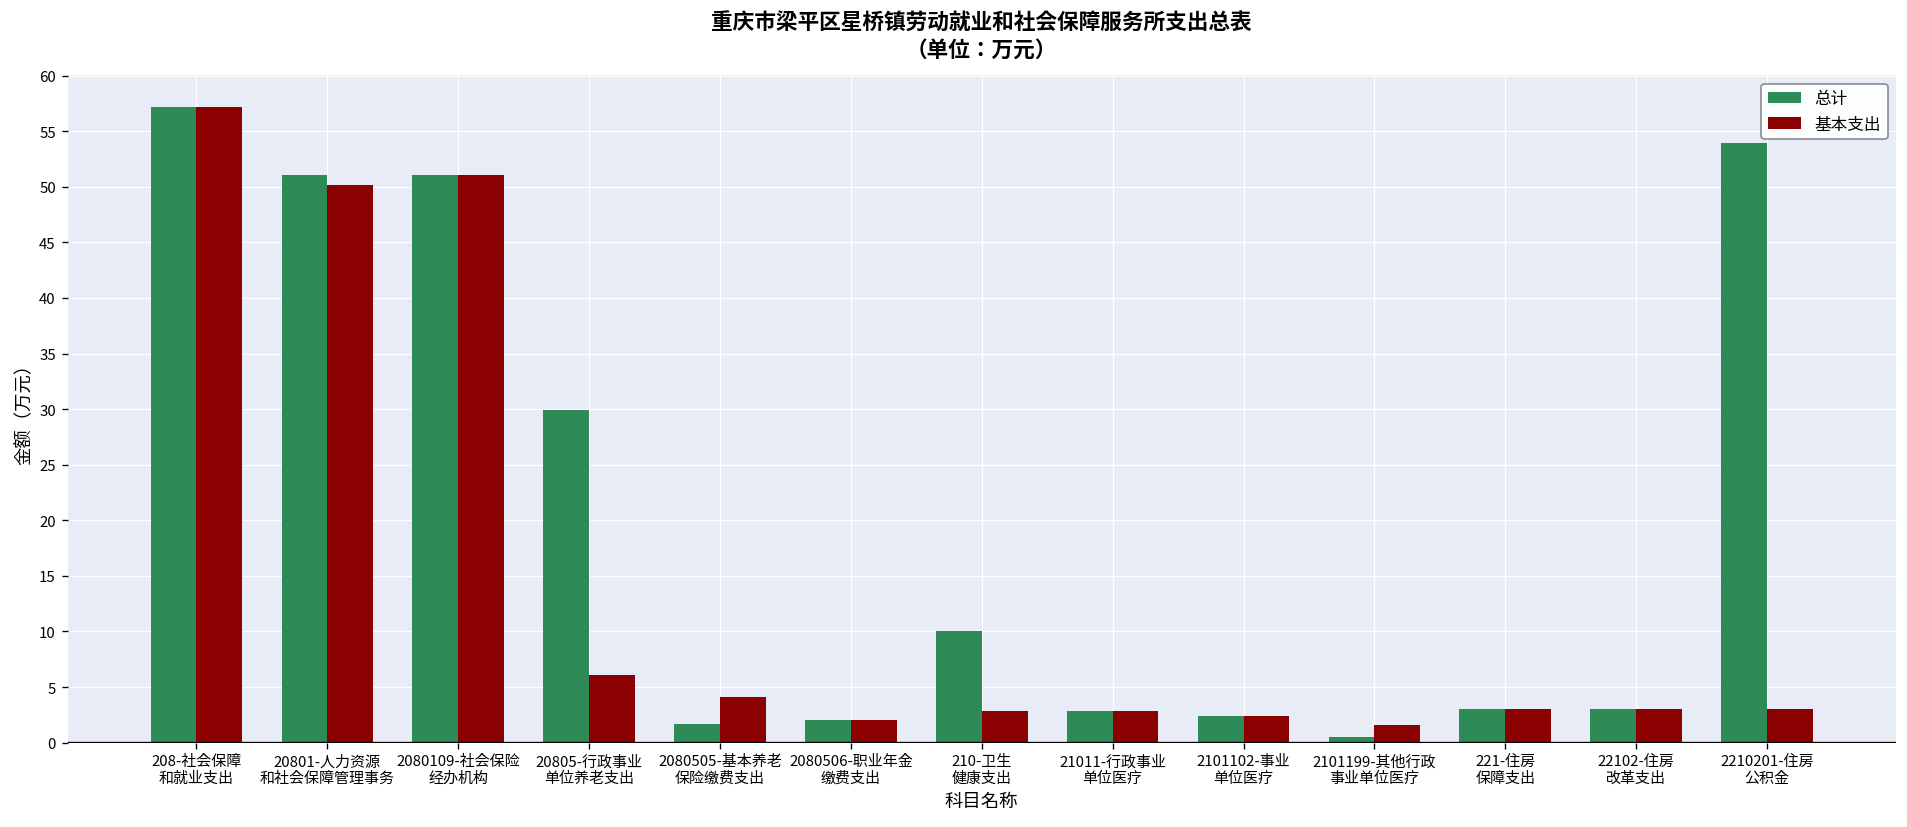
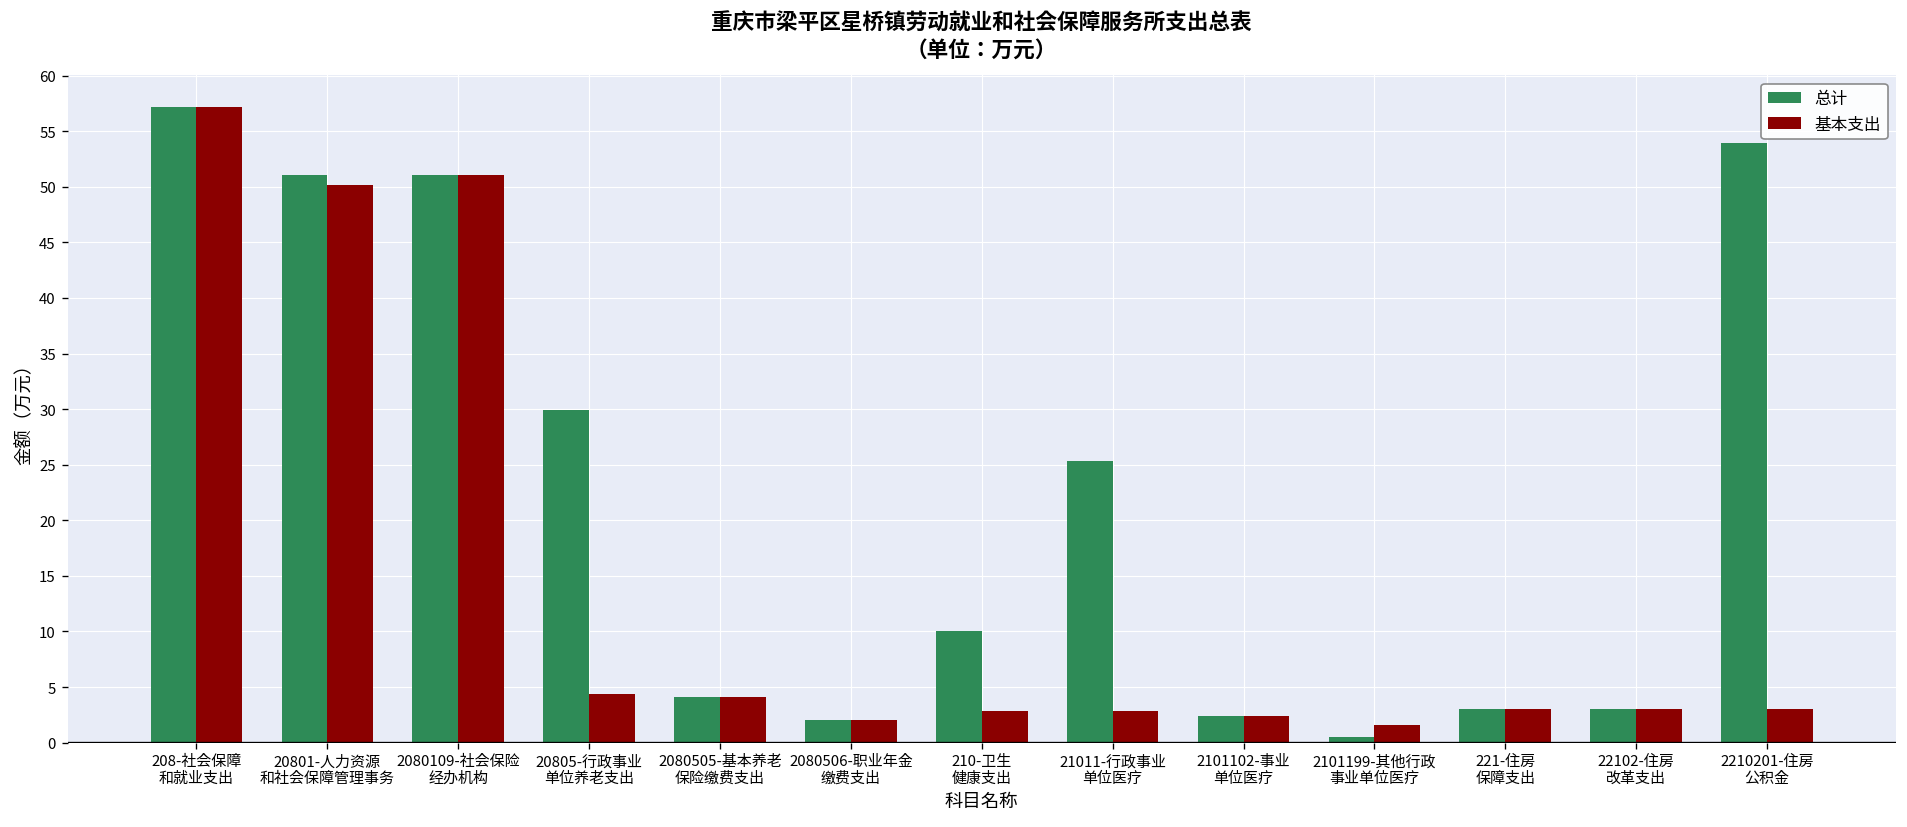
基本支出, 20805-行政事业 单位养老支出: 6 -> 4
总计, 2080505-基本养老 保险缴费支出: 2 -> 4
总计, 21011-行政事业 单位医疗: 3 -> 25
